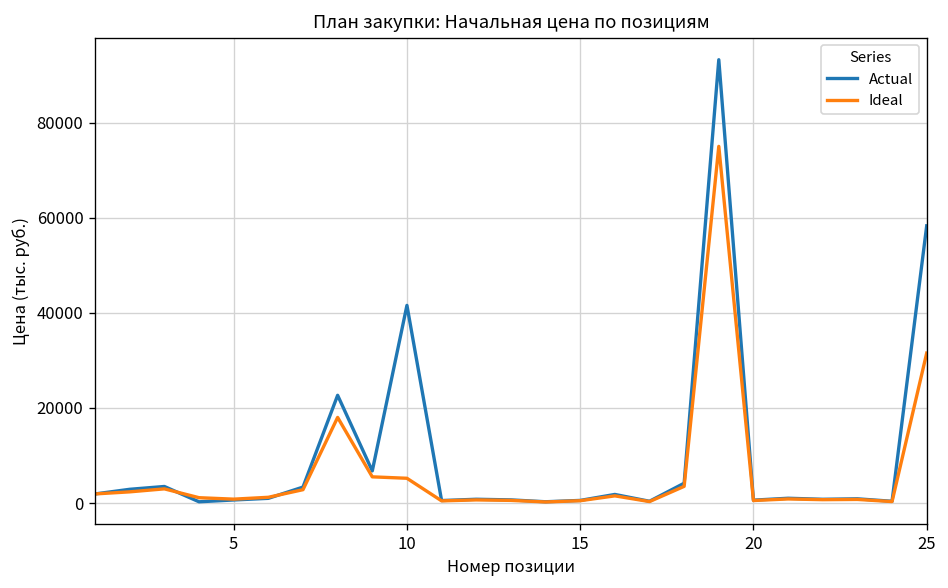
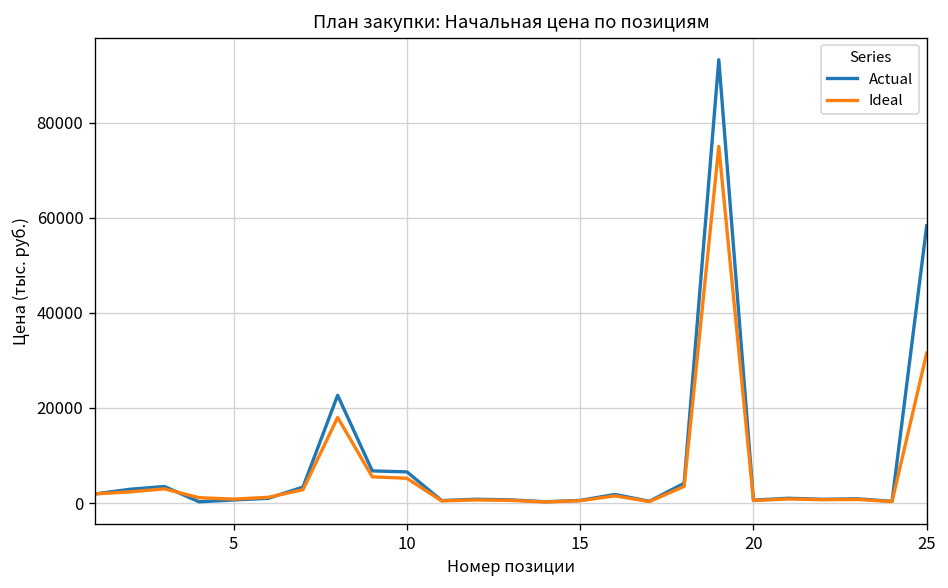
Actual, 10: 42000 -> 7000
